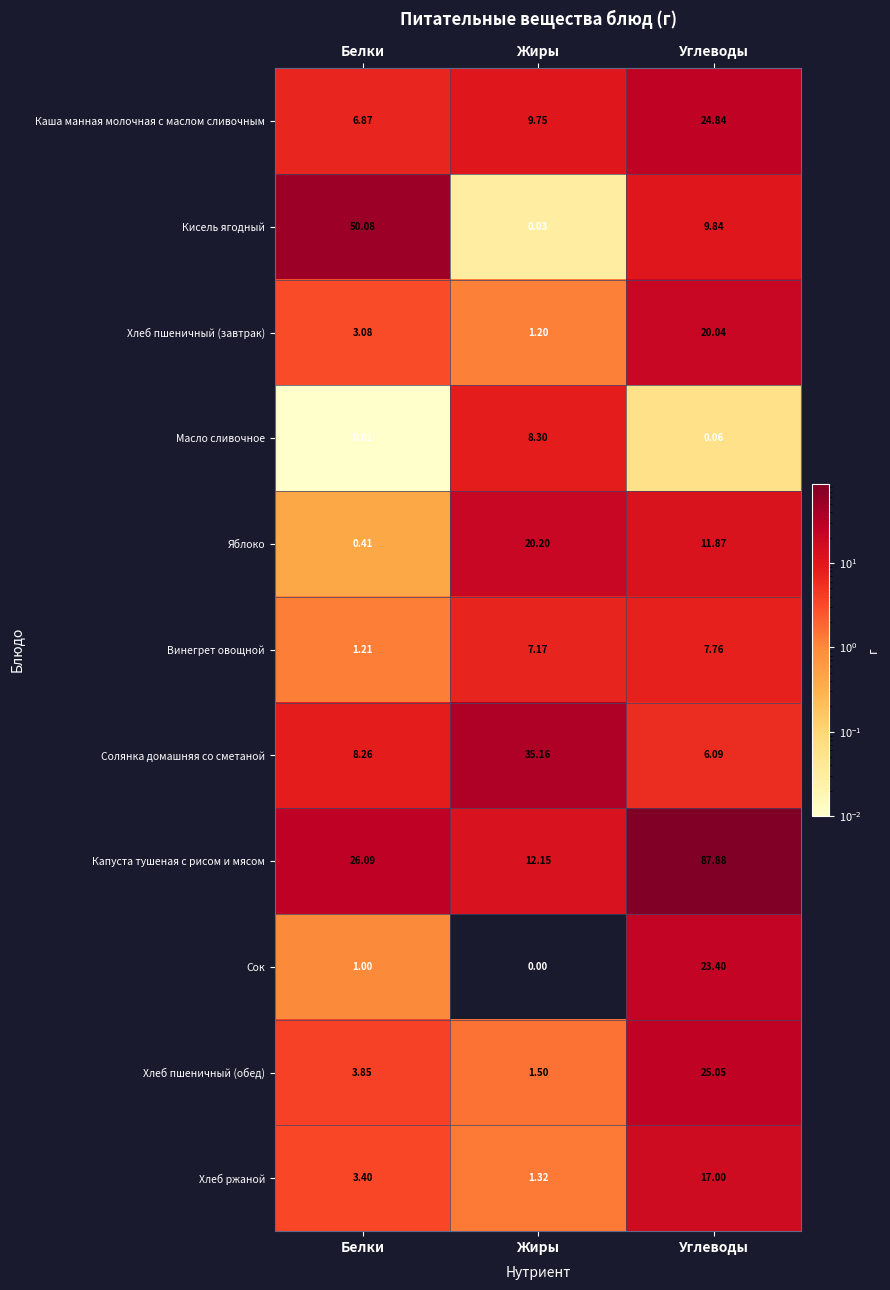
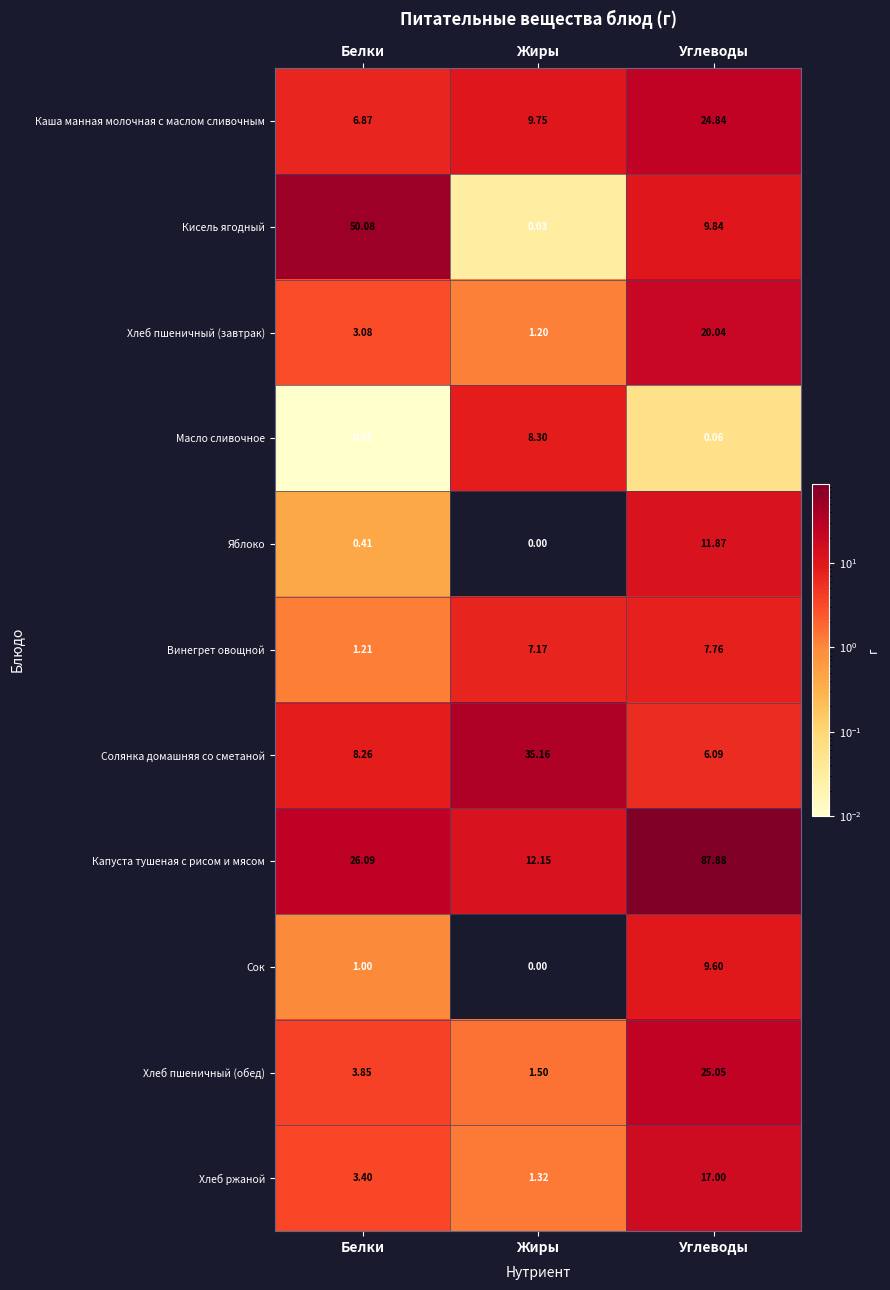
Яблоко, Жиры: 20.20 -> 0.00
Сок, Углеводы: 23.40 -> 9.60
